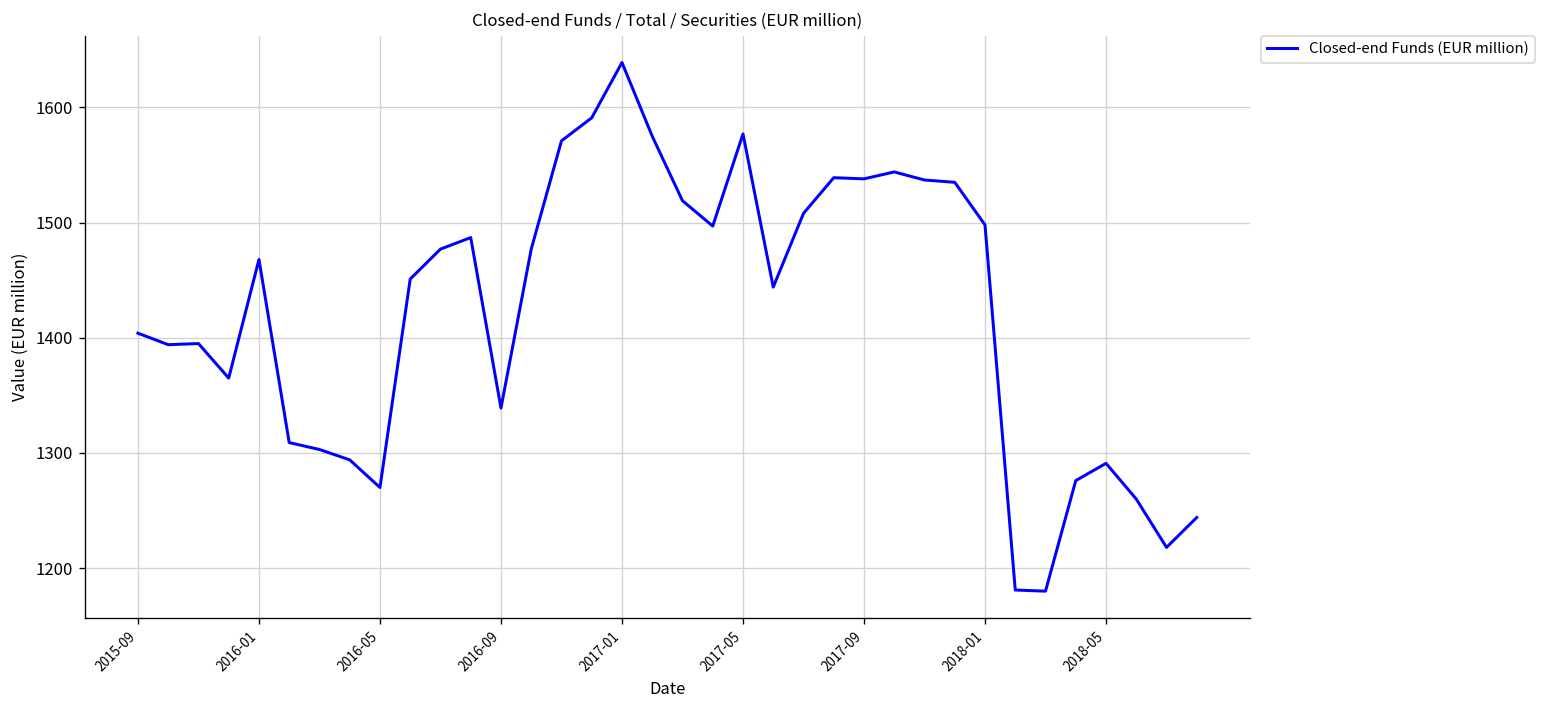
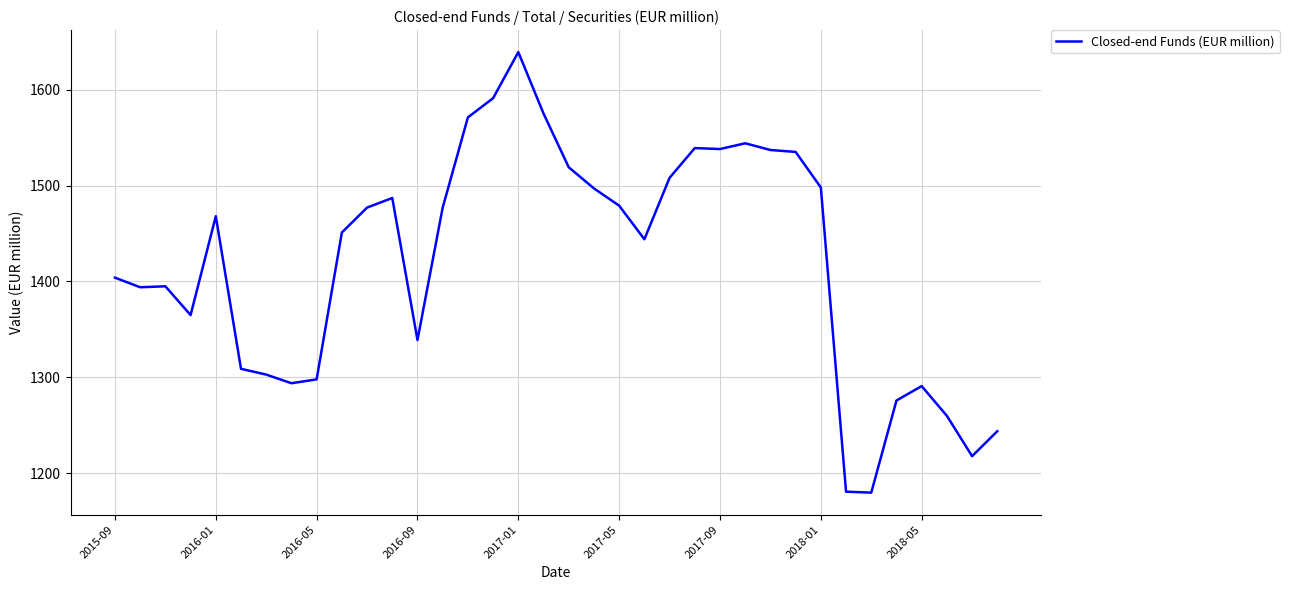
2016-05: 1270 -> 1300
2017-05: 1580 -> 1480
